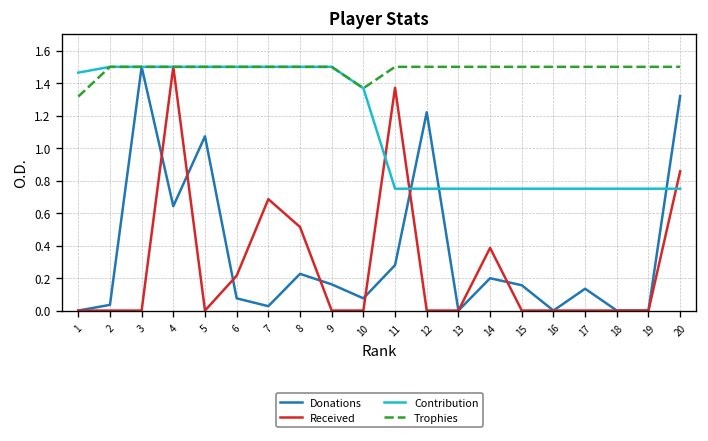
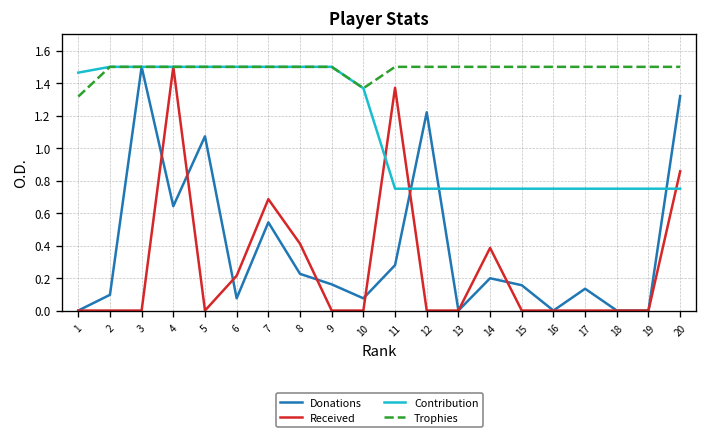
Donations, 2: 0.03 -> 0.10
Donations, 7: 0.03 -> 0.54
Received, 8: 0.51 -> 0.41
